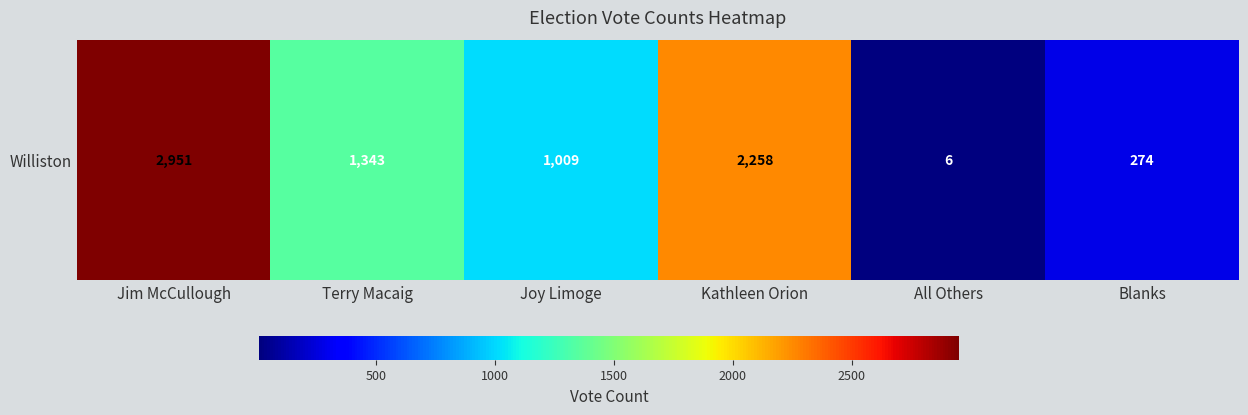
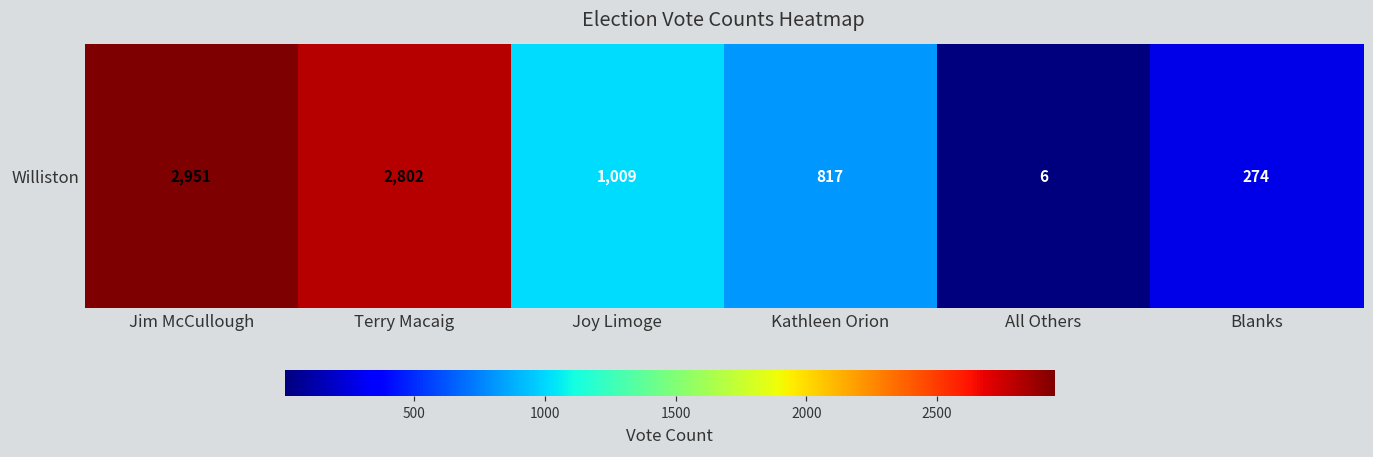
Williston, Terry Macaig: 1,343 -> 2,802
Williston, Kathleen Orion: 2,258 -> 817
